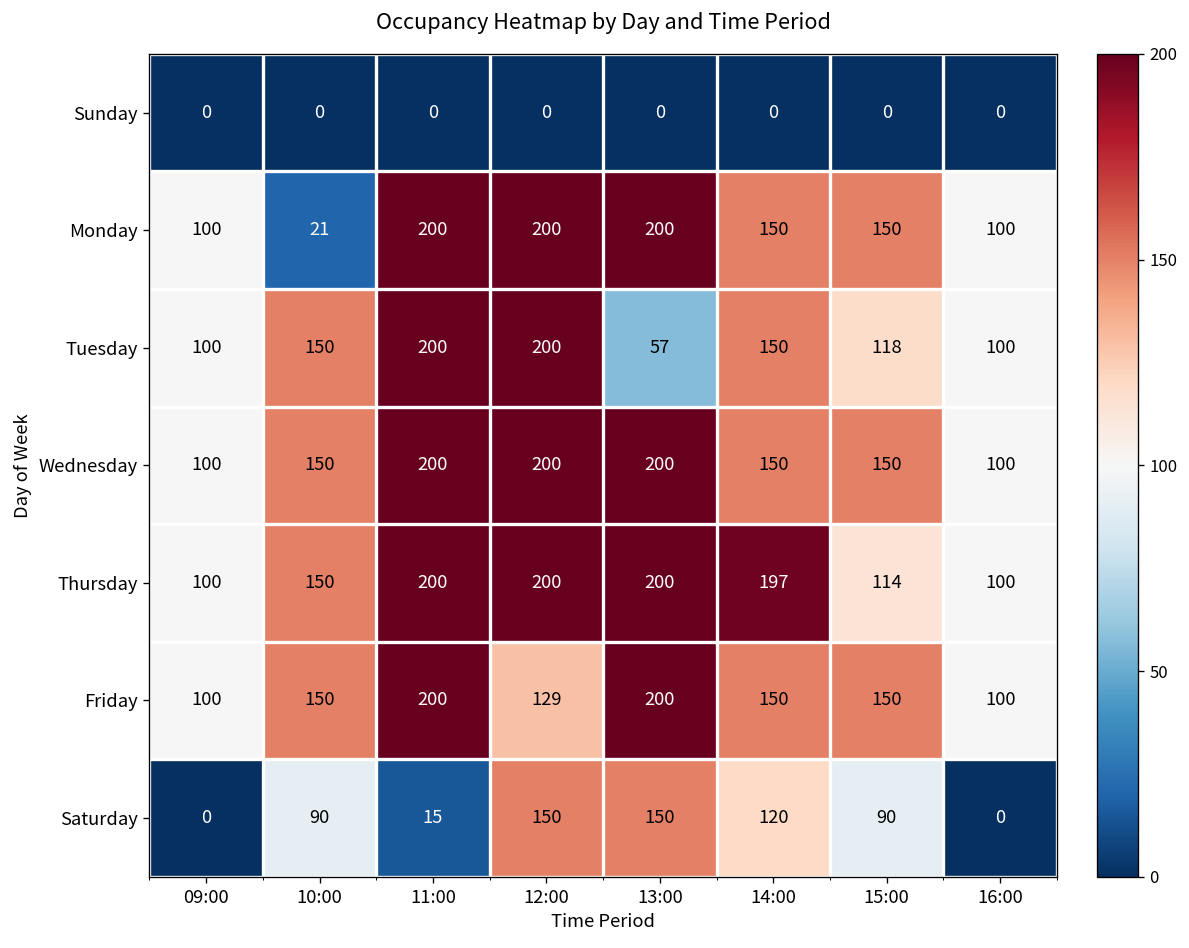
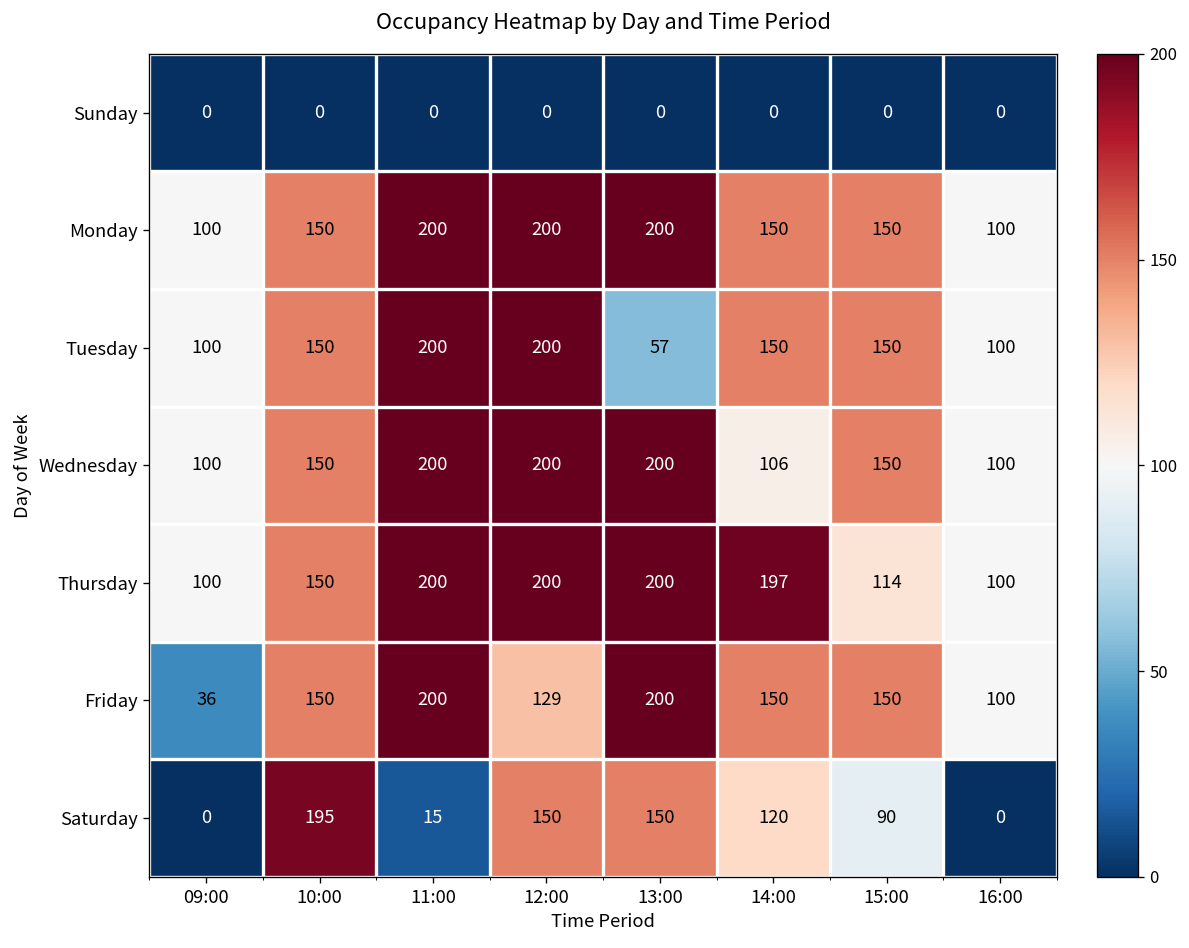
Monday, 10:00: 21 -> 150
Tuesday, 15:00: 118 -> 150
Wednesday, 14:00: 150 -> 106
Friday, 09:00: 100 -> 36
Saturday, 10:00: 90 -> 195
